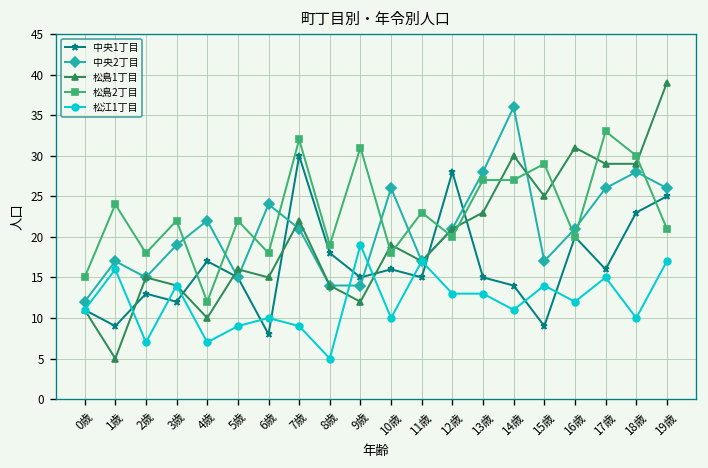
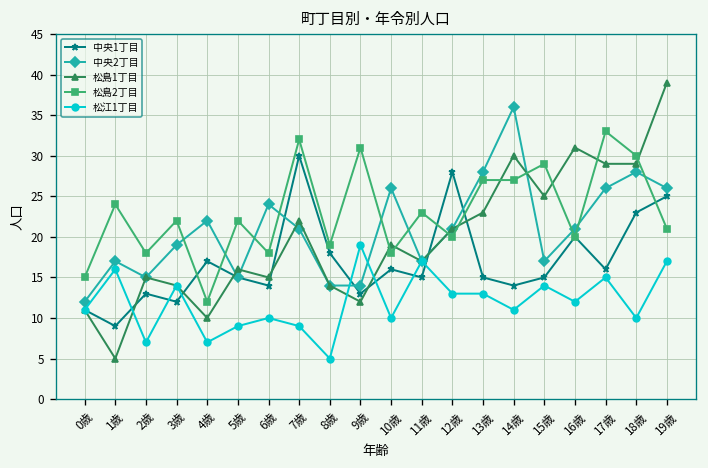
中央1丁目, 6歳: 8 -> 14
中央1丁目, 9歳: 15 -> 13
中央1丁目, 15歳: 9 -> 15
